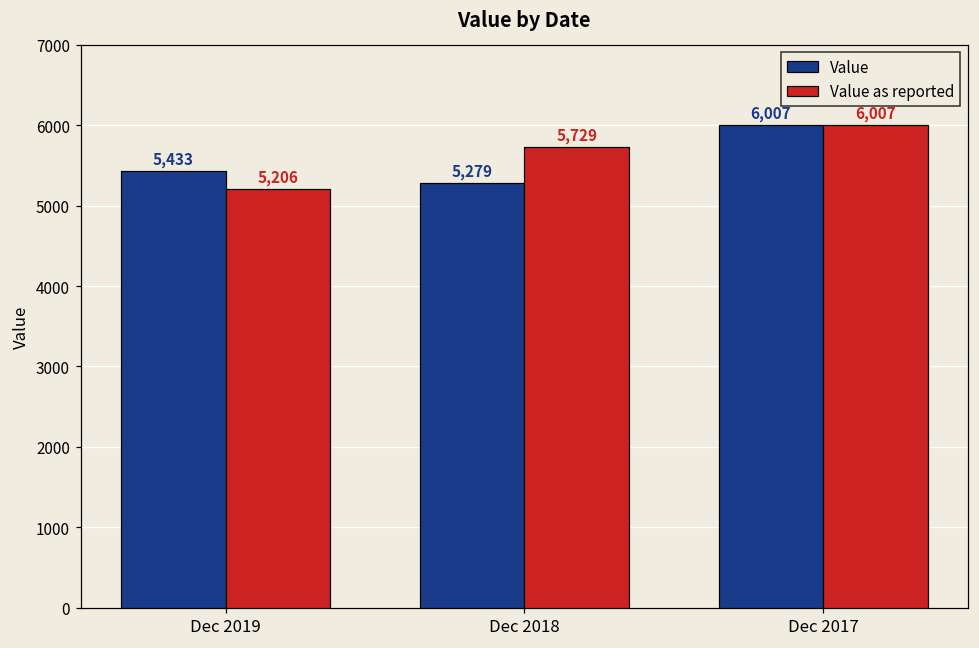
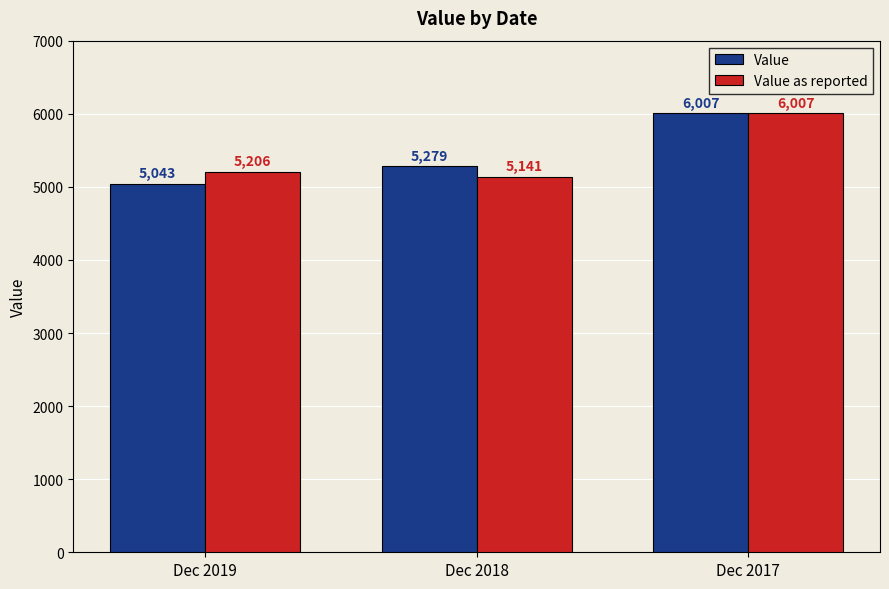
Value, Dec 2019: 5,433 -> 5,043
Value as reported, Dec 2018: 5,729 -> 5,141
